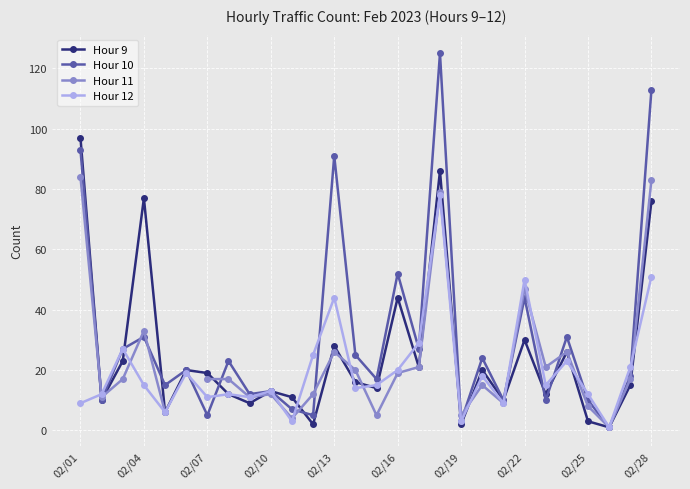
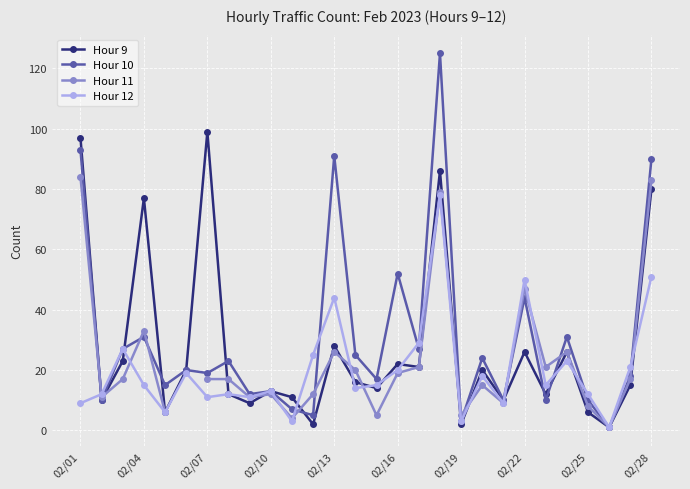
Hour 9, 02/07: 19 -> 99
Hour 10, 02/07: 5 -> 19
Hour 9, 02/16: 44 -> 22
Hour 9, 02/22: 30 -> 26
Hour 9, 02/25: 3 -> 6
Hour 9, 02/28: 76 -> 80
Hour 10, 02/28: 113 -> 90
